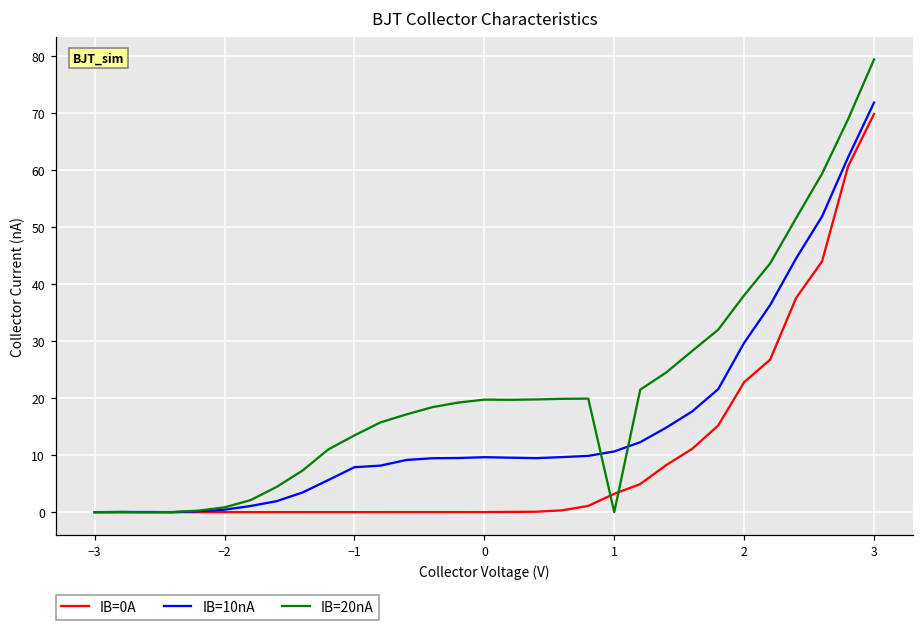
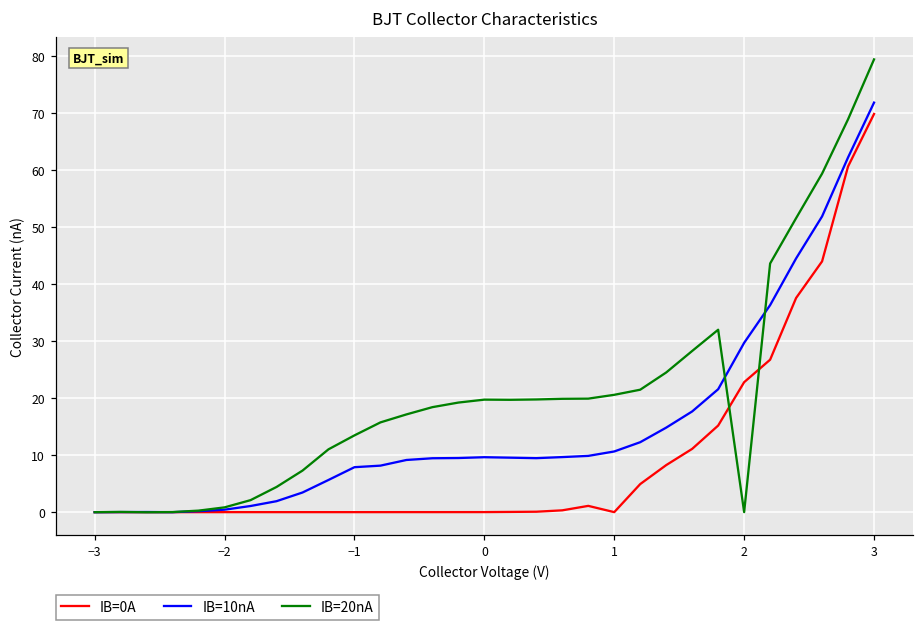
IB=0A, 1: 3 -> 0
IB=20nA, 1: 0 -> 21
IB=20nA, 2: 38 -> 0
